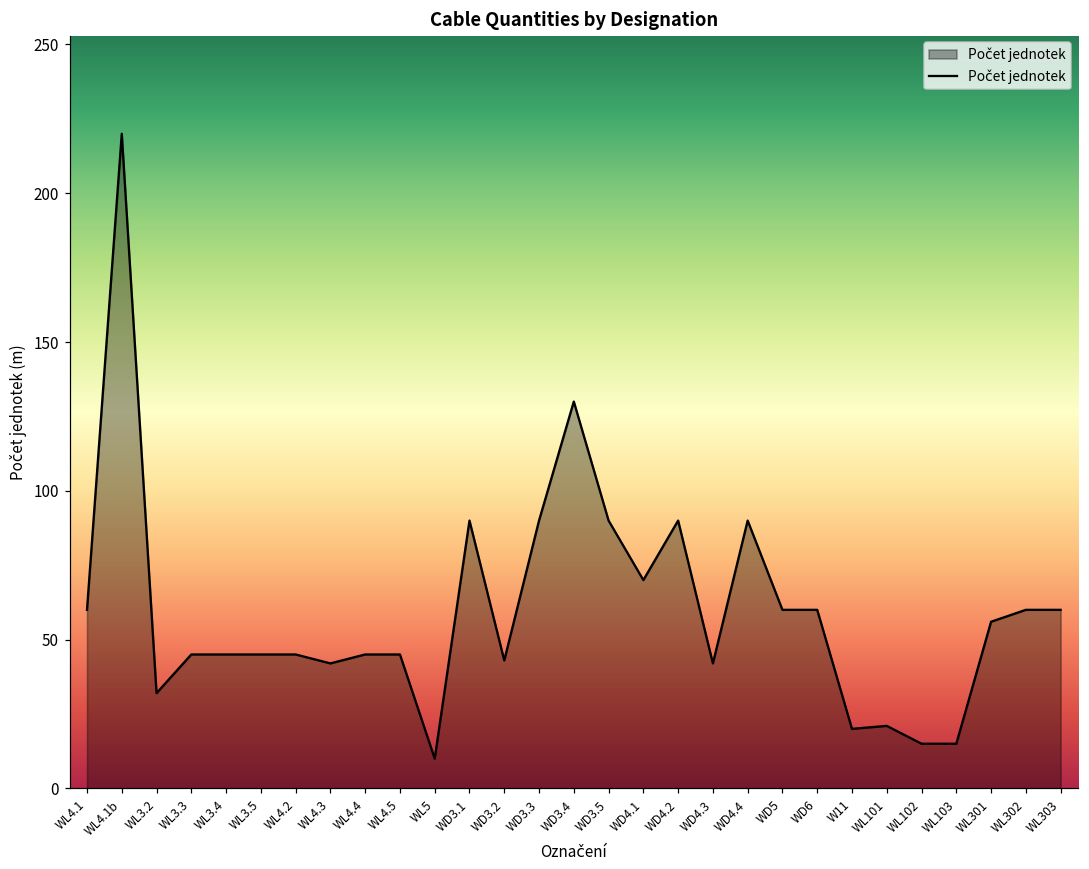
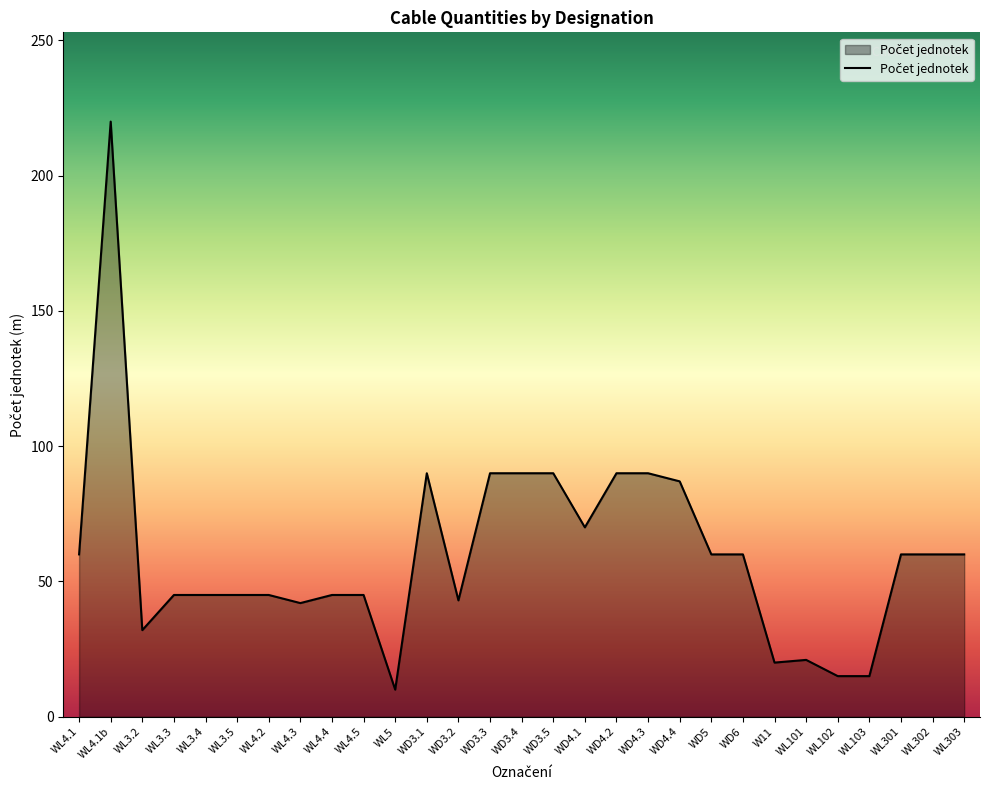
WD3.4: 130 -> 90
WD4.3: 42 -> 90
WD4.4: 90 -> 87
WL301: 56 -> 60
